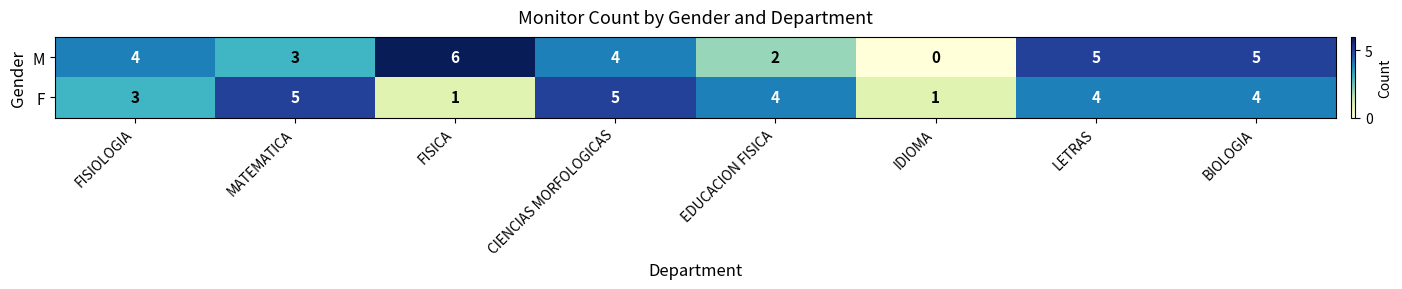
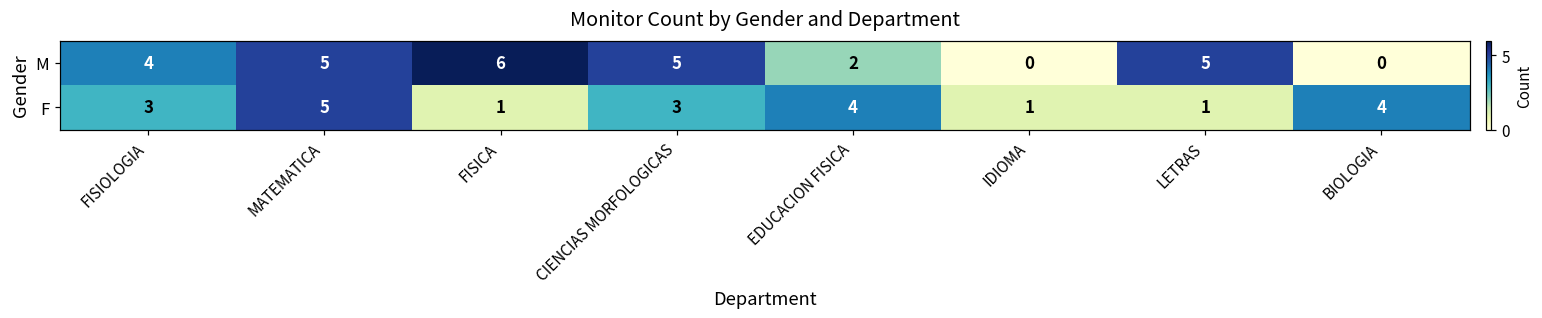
M, MATEMATICA: 3 -> 5
M, CIENCIAS MORFOLOGICAS: 4 -> 5
M, BIOLOGIA: 5 -> 0
F, CIENCIAS MORFOLOGICAS: 5 -> 3
F, LETRAS: 4 -> 1
